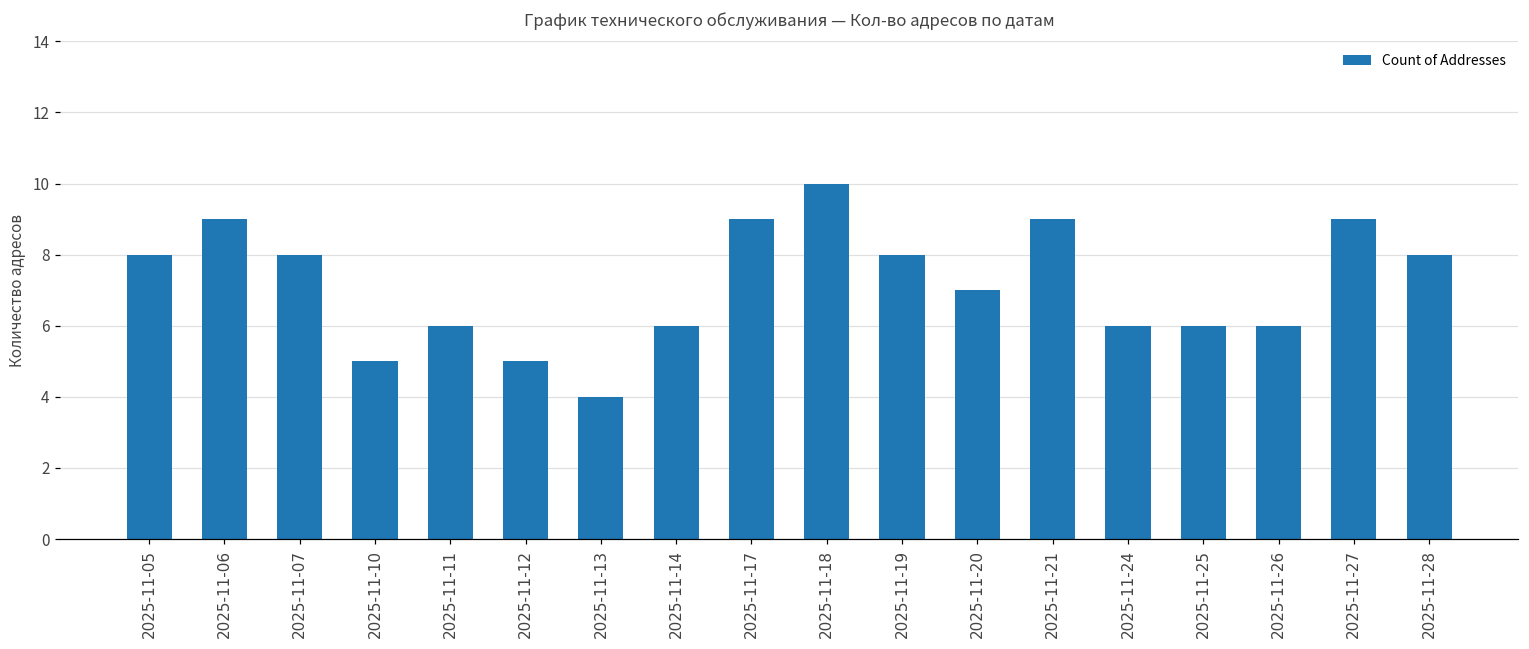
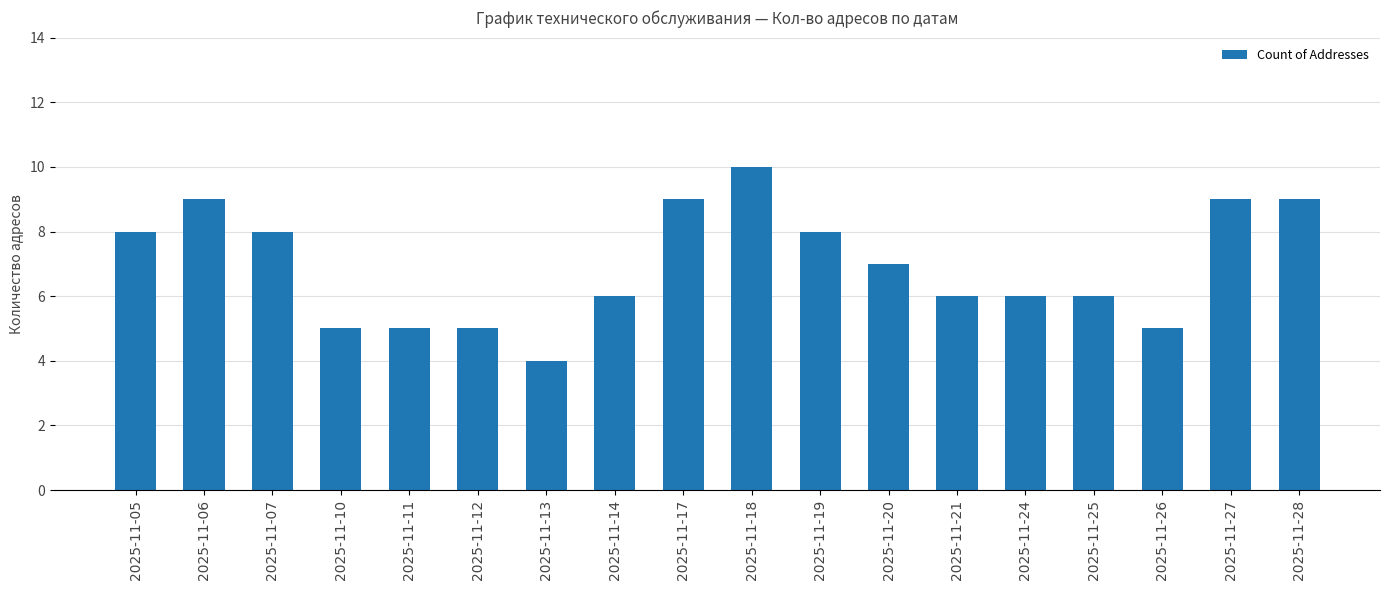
2025-11-11: 6 -> 5
2025-11-21: 9 -> 6
2025-11-26: 6 -> 5
2025-11-28: 8 -> 9
